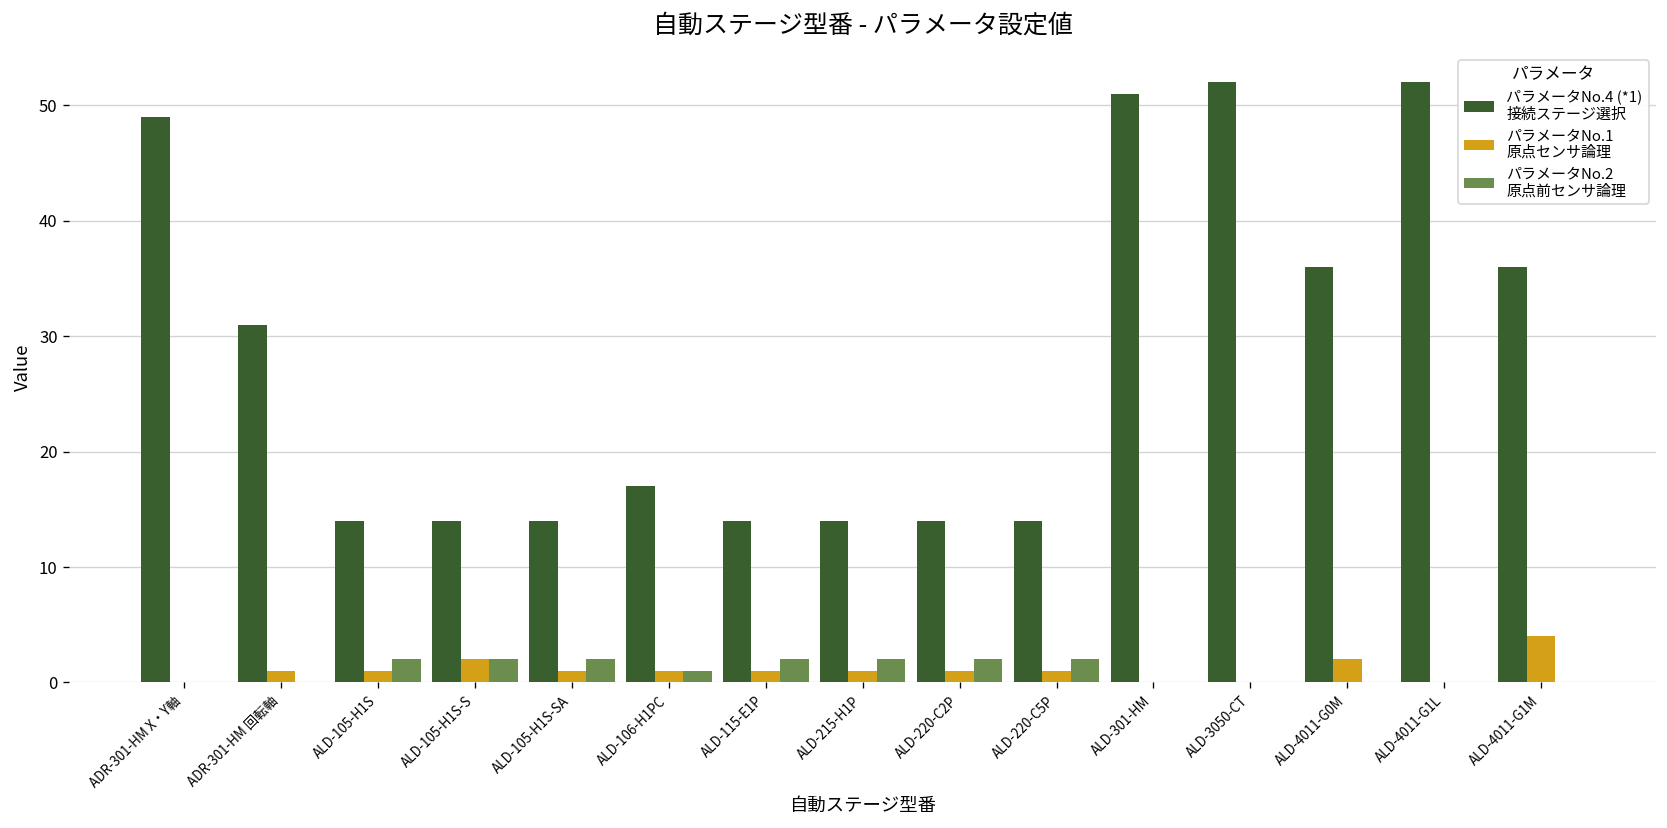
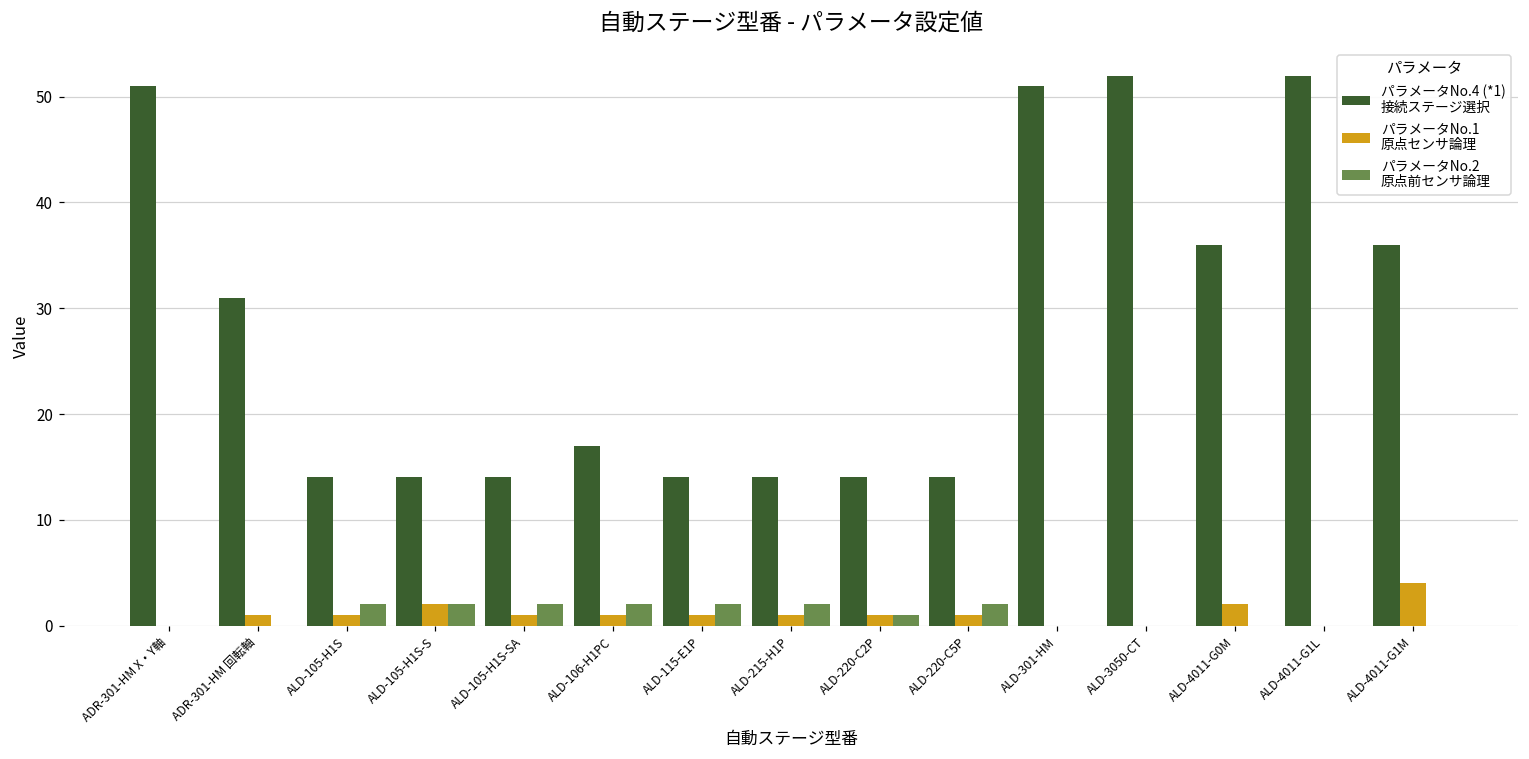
パラメータNo.4 (*1) 接続ステージ選択, ADR-301-HM X・Y軸: 49 -> 51
パラメータNo.2 原点前センサ論理, ALD-106-H1PC: 1 -> 2
パラメータNo.2 原点前センサ論理, ALD-220-C2P: 2 -> 1
